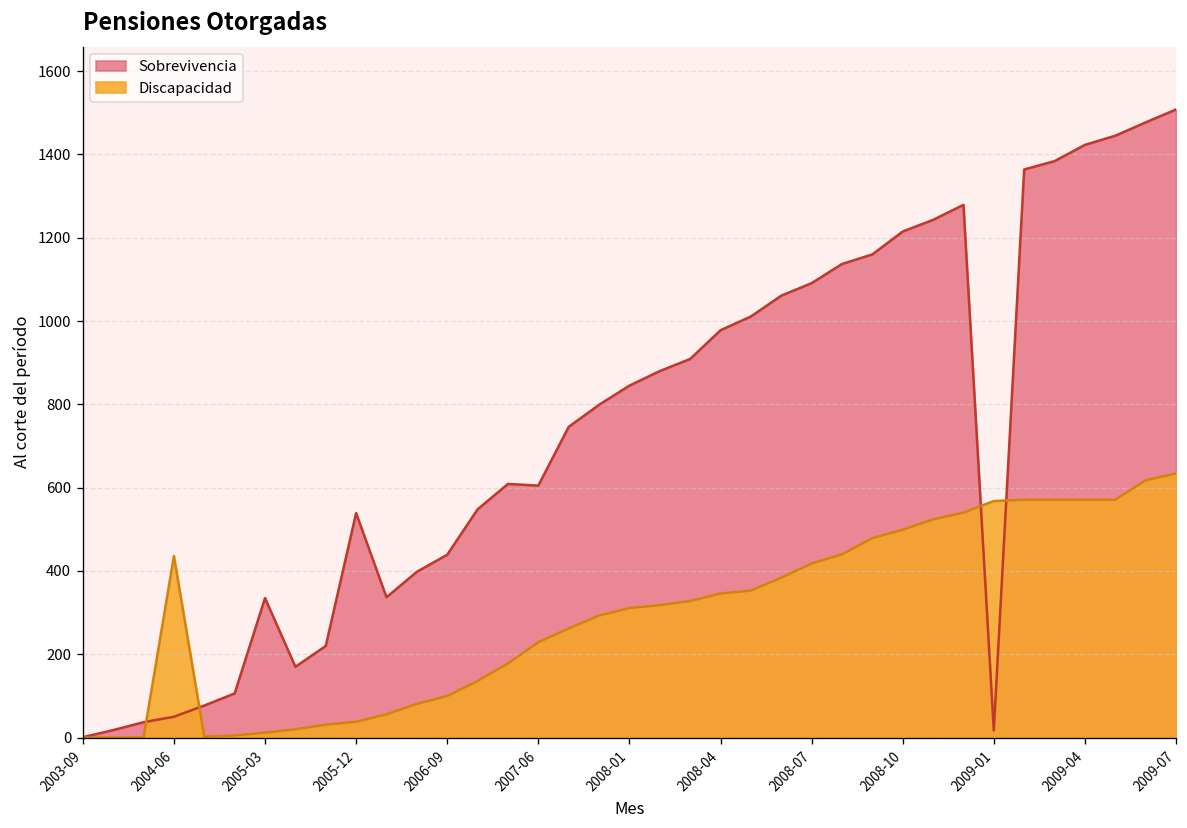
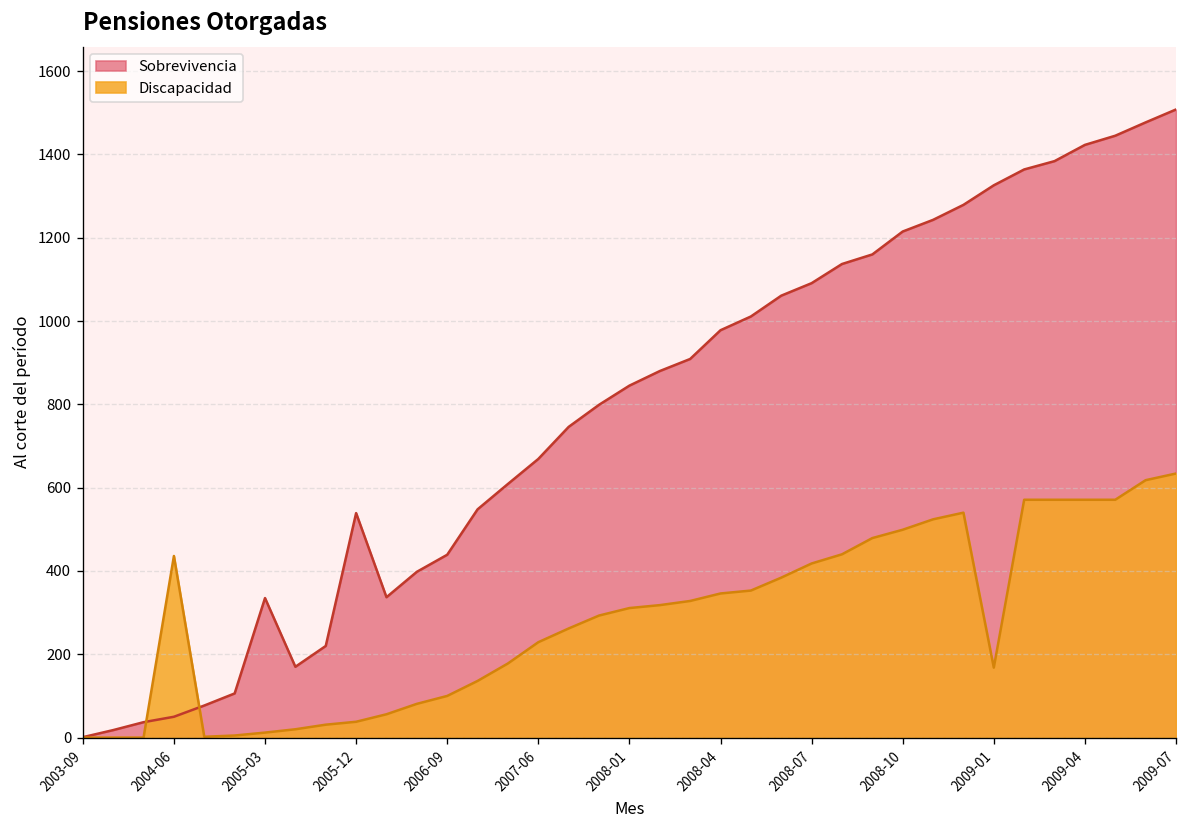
Sobrevivencia, 2007-06: 610 -> 670
Sobrevivencia, 2009-01: 20 -> 1330
Discapacidad, 2009-01: 570 -> 170
